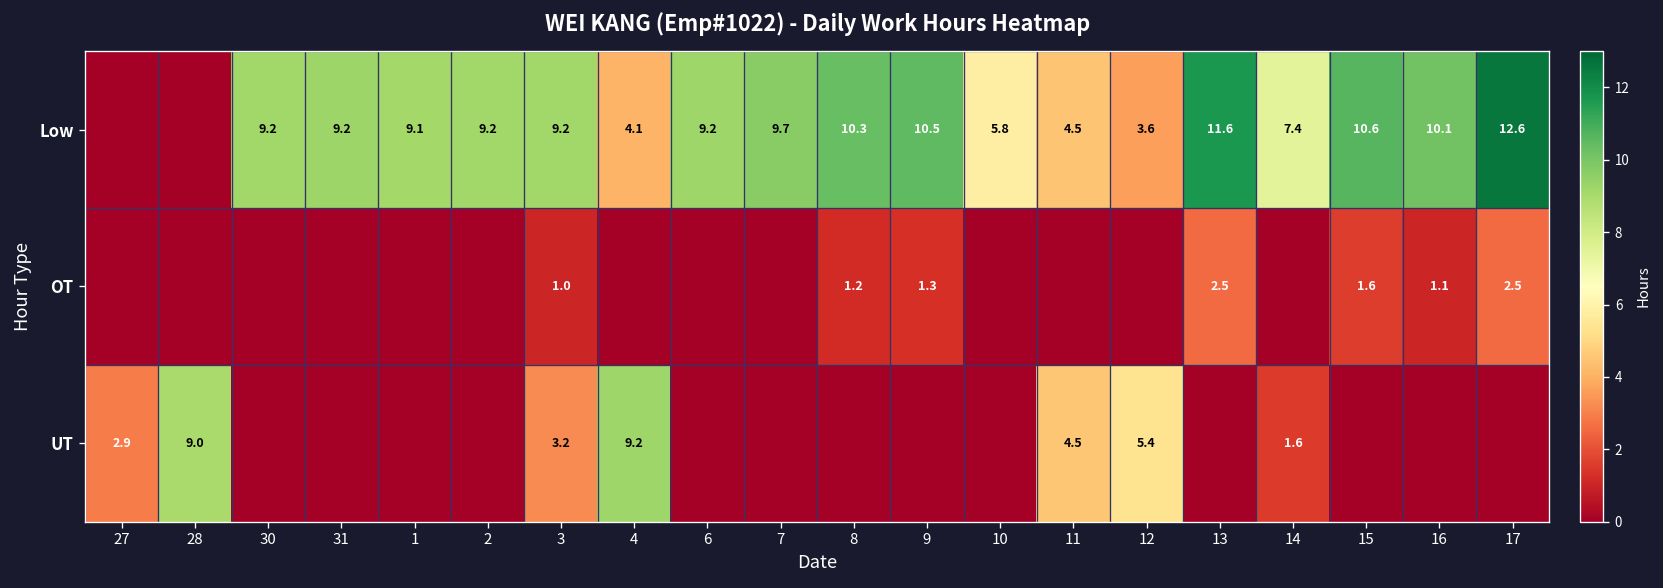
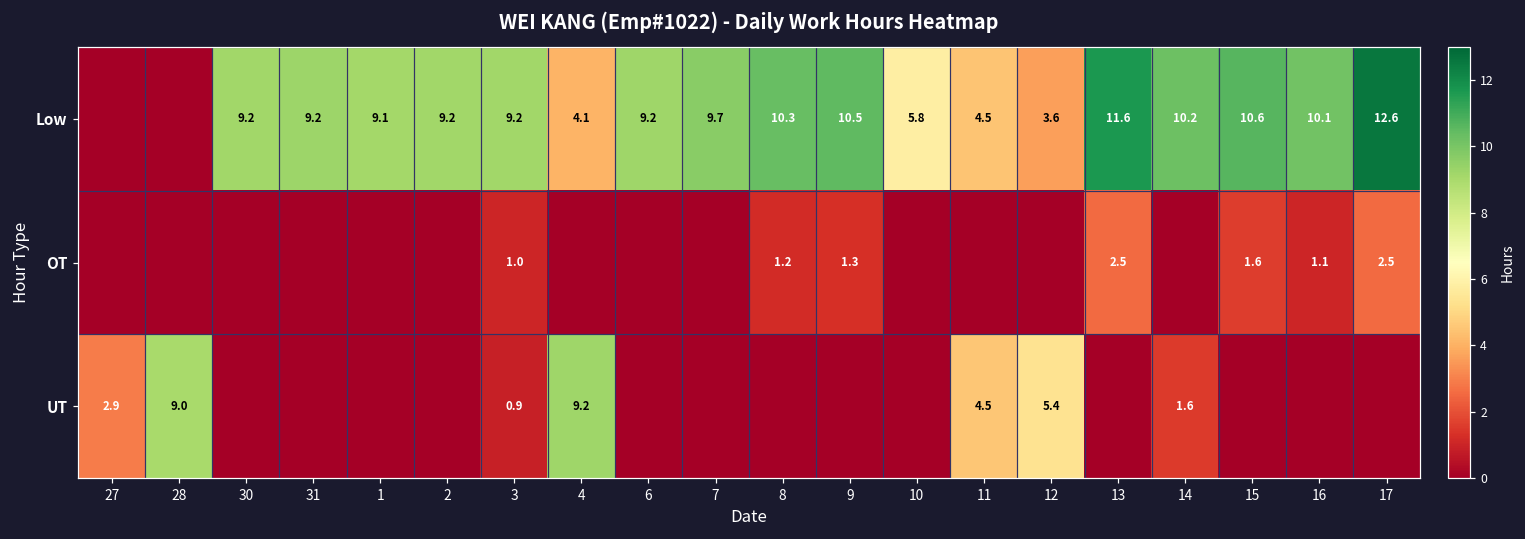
Low, 14: 7.4 -> 10.2
UT, 3: 3.2 -> 0.9
